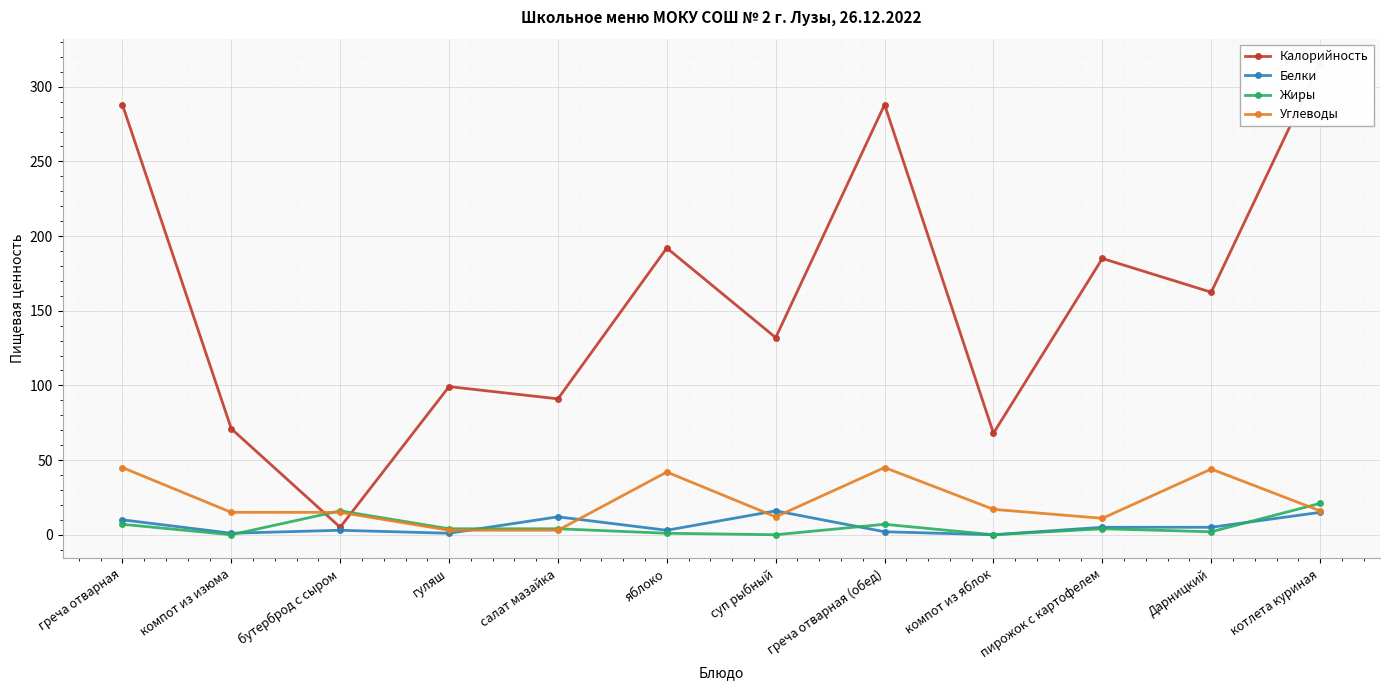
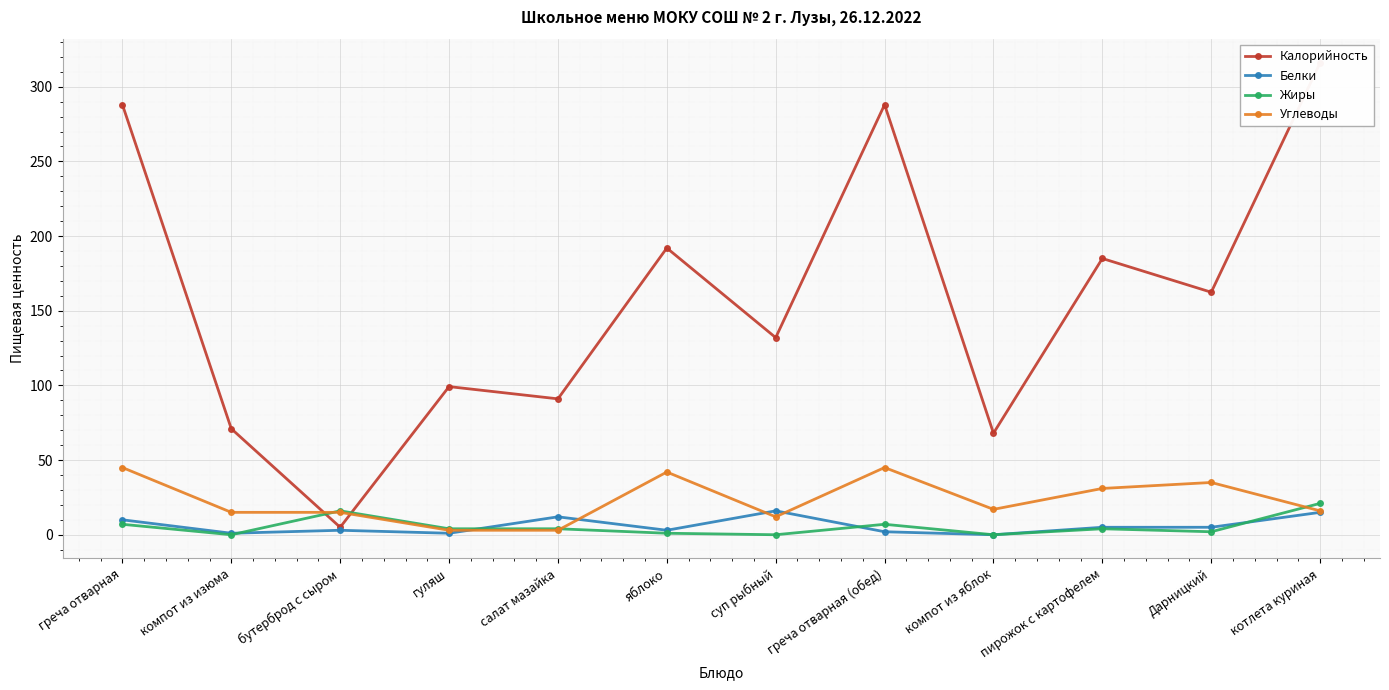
Углеводы, пирожок с картофелем: 11 -> 31
Углеводы, Дарницкий: 44 -> 35
